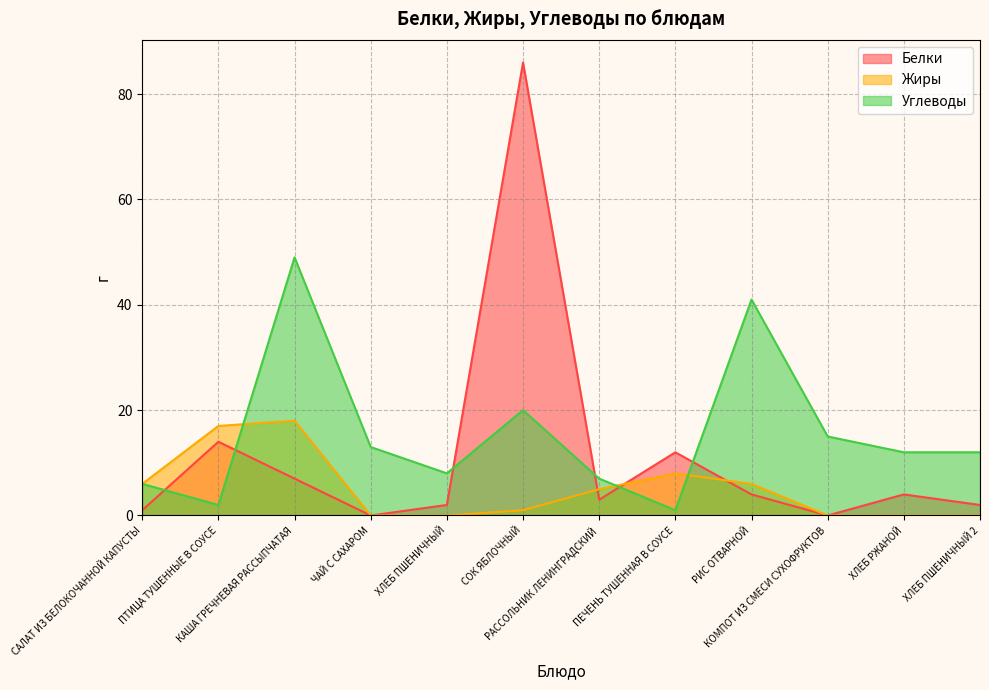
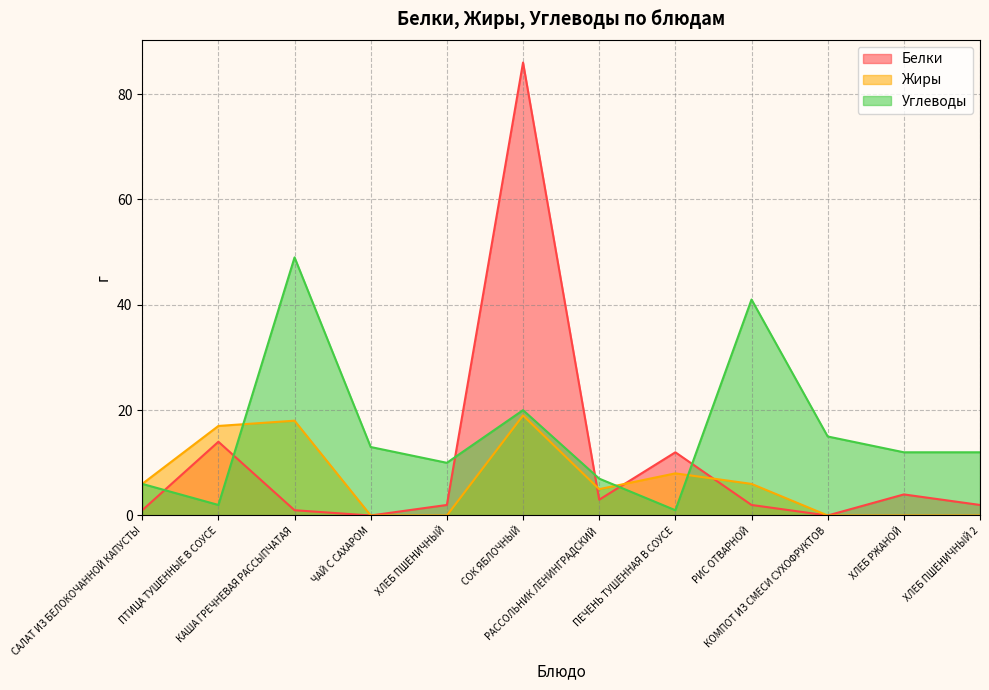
Белки, КАША ГРЕЧНЕВАЯ РАССЫПЧАТАЯ: 7 -> 1
Углеводы, ХЛЕБ ПШЕНИЧНЫЙ: 8 -> 10
Жиры, СОК ЯБЛОЧНЫЙ: 1 -> 19
Белки, РИС ОТВАРНОЙ: 4 -> 2
